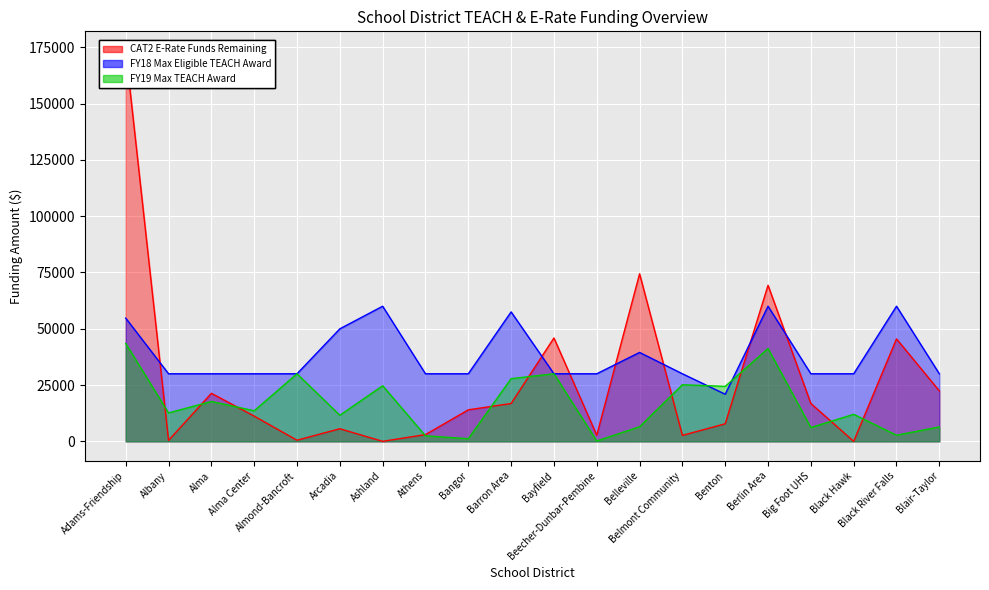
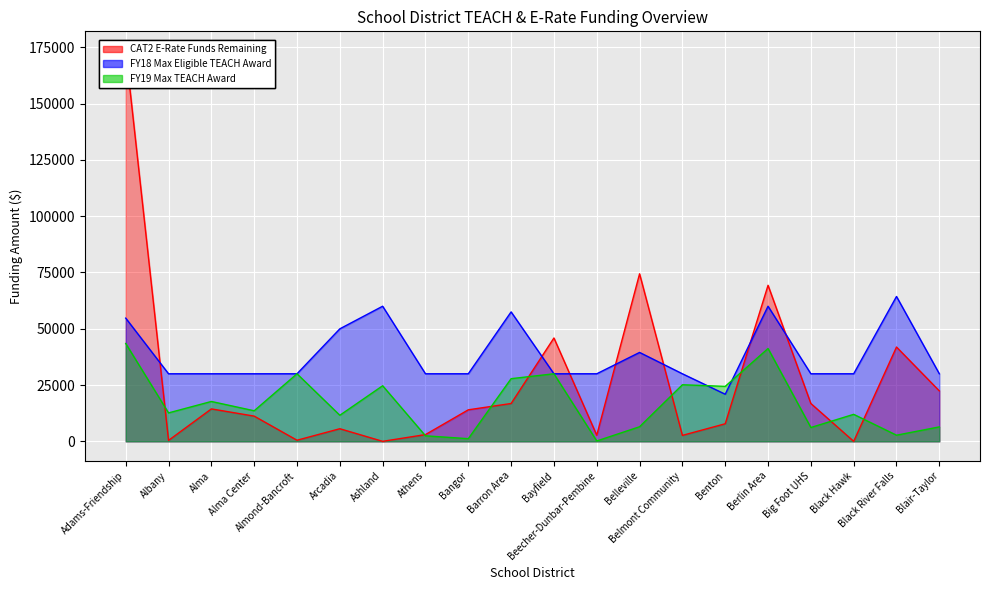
CAT2 E-Rate Funds Remaining, Alma: 21000 -> 14000
CAT2 E-Rate Funds Remaining, Black River Falls: 46000 -> 42000
FY18 Max Eligible TEACH Award, Black River Falls: 60000 -> 64000
